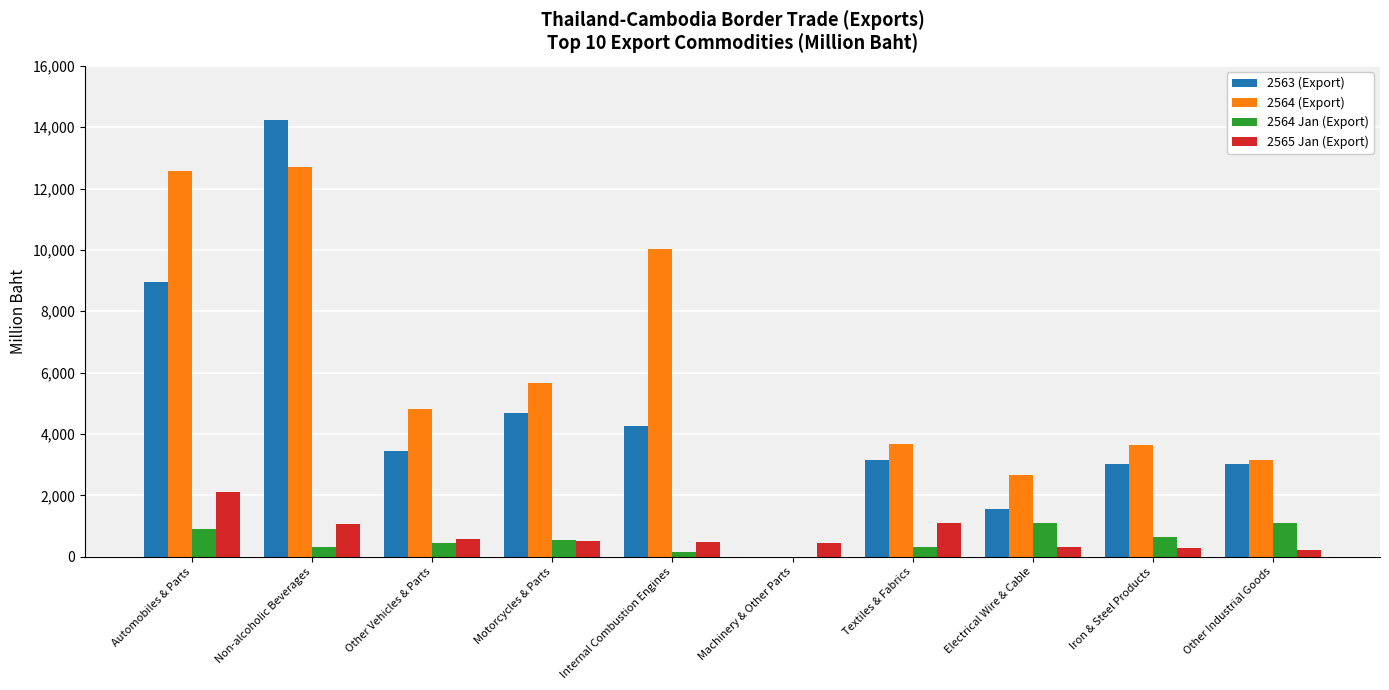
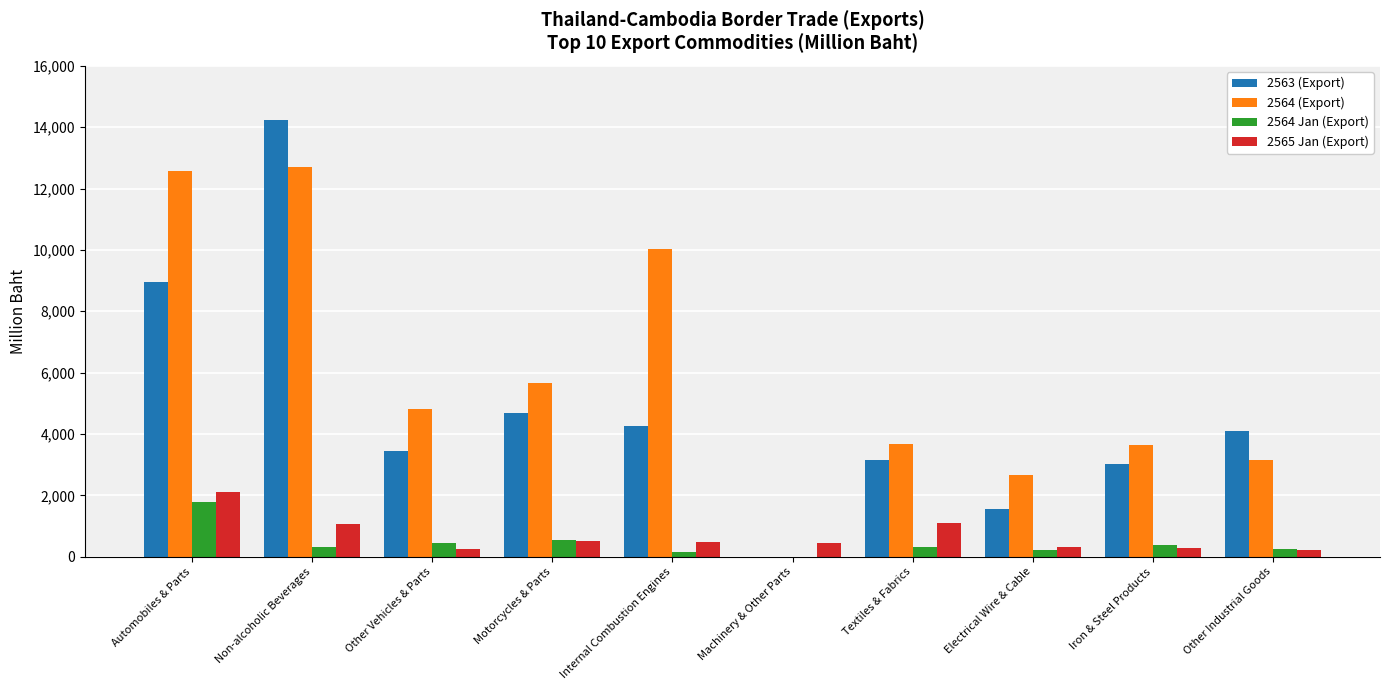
2564 Jan (Export), Automobiles & Parts: 900 -> 1,800
2565 Jan (Export), Other Vehicles & Parts: 600 -> 300
2564 Jan (Export), Electrical Wire & Cable: 1,100 -> 200
2564 Jan (Export), Iron & Steel Products: 600 -> 400
2563 (Export), Other Industrial Goods: 3,000 -> 4,100
2564 Jan (Export), Other Industrial Goods: 1,100 -> 300
